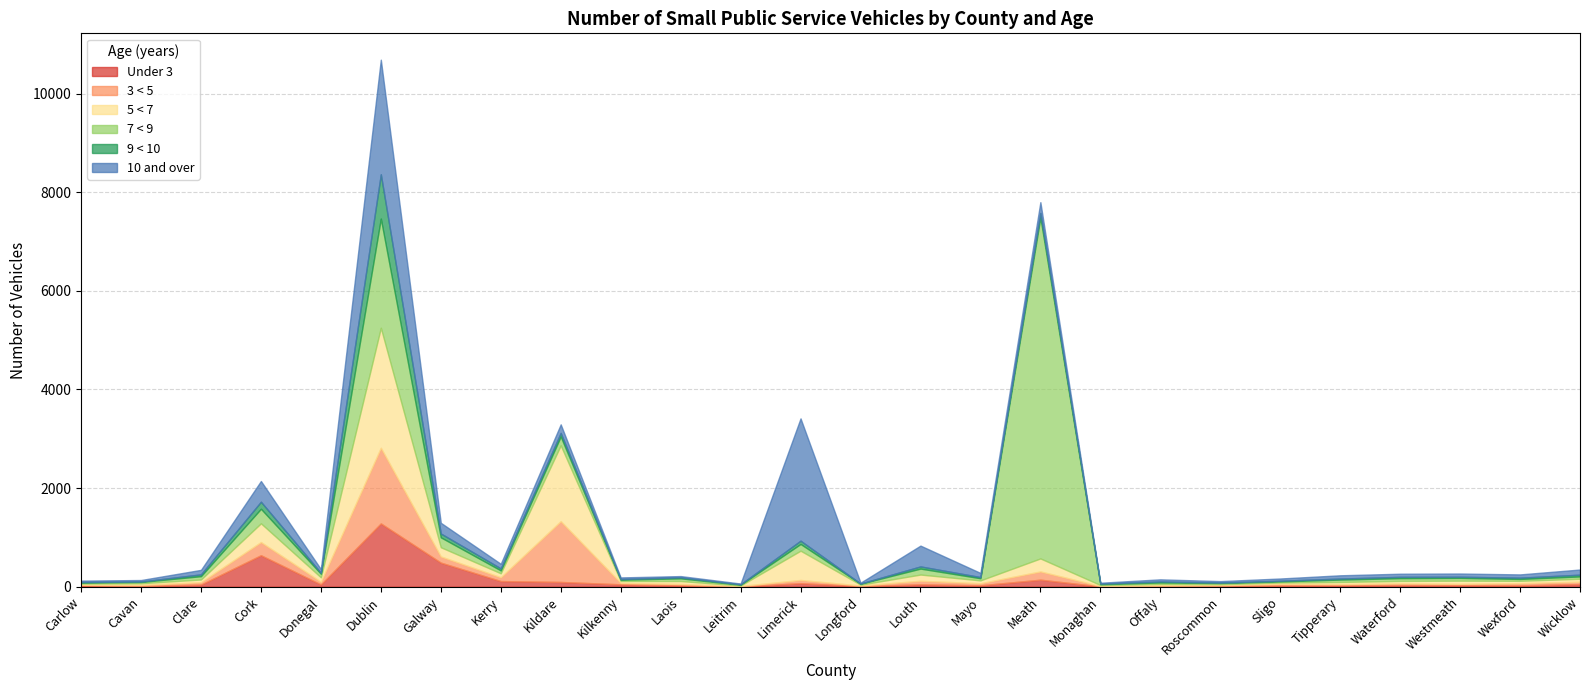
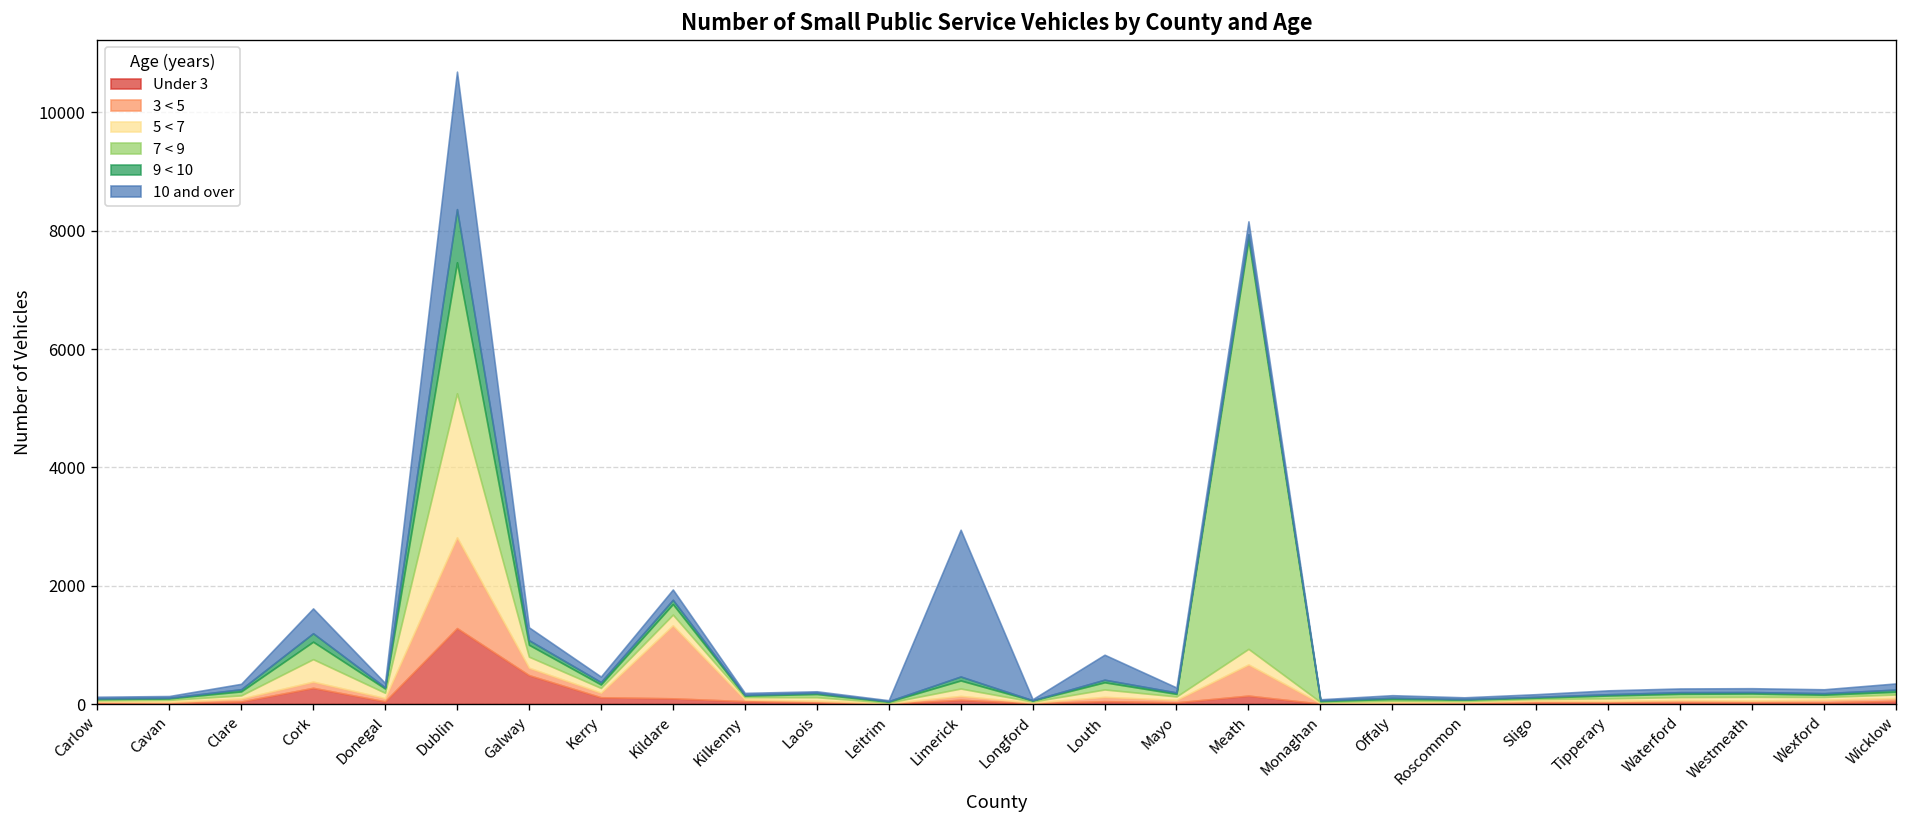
Under 3, Cork: 600 -> 300
3 < 5, Cork: 300 -> 100
5 < 7, Kildare: 1500 -> 200
5 < 7, Limerick: 600 -> 100
3 < 5, Meath: 200 -> 500
